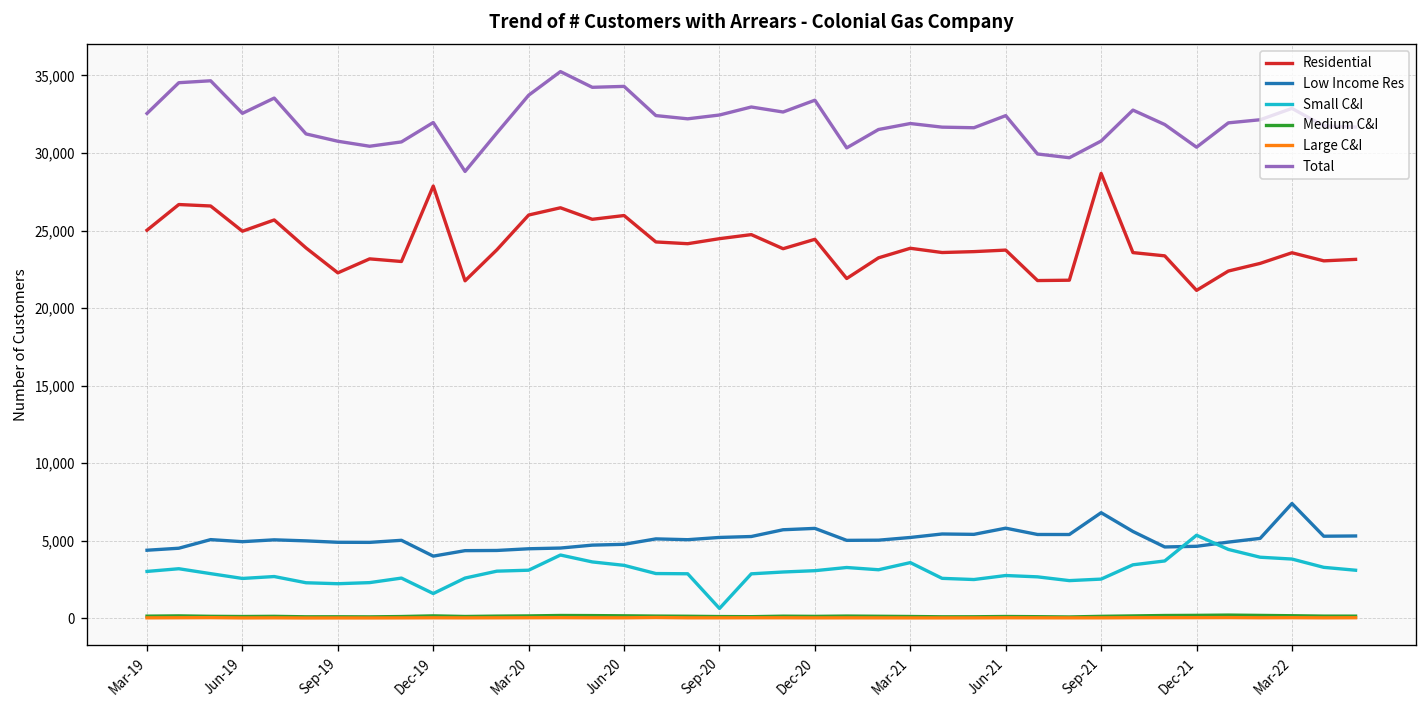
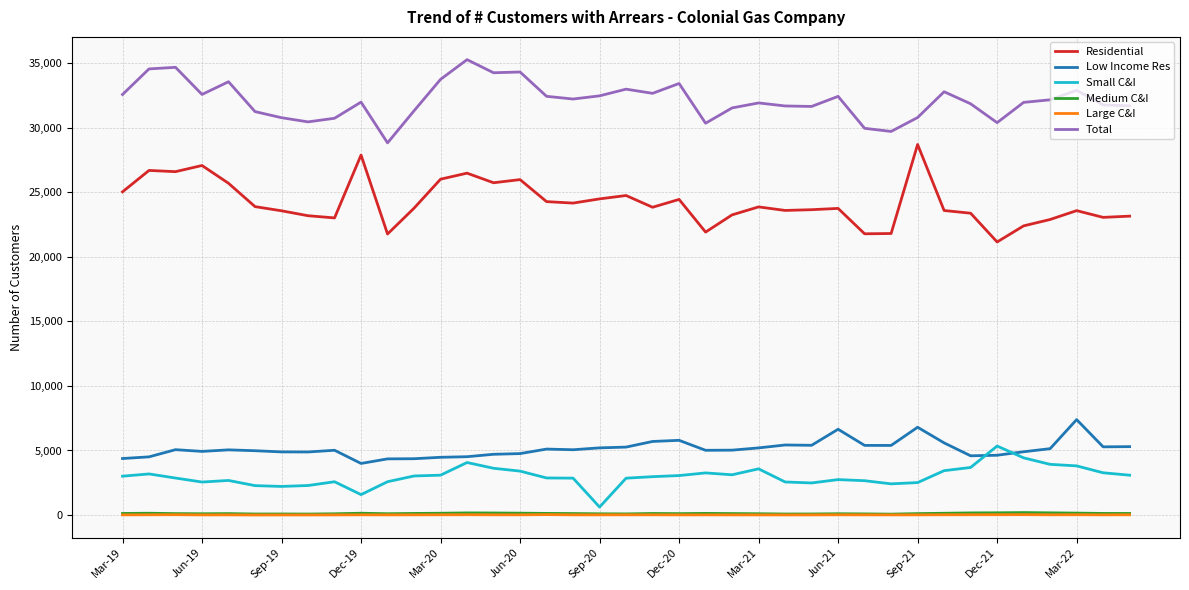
Residential, Jun-19: 25,000 -> 27,100
Residential, Sep-19: 22,300 -> 23,600
Low Income Res, Jun-21: 5,800 -> 6,600
